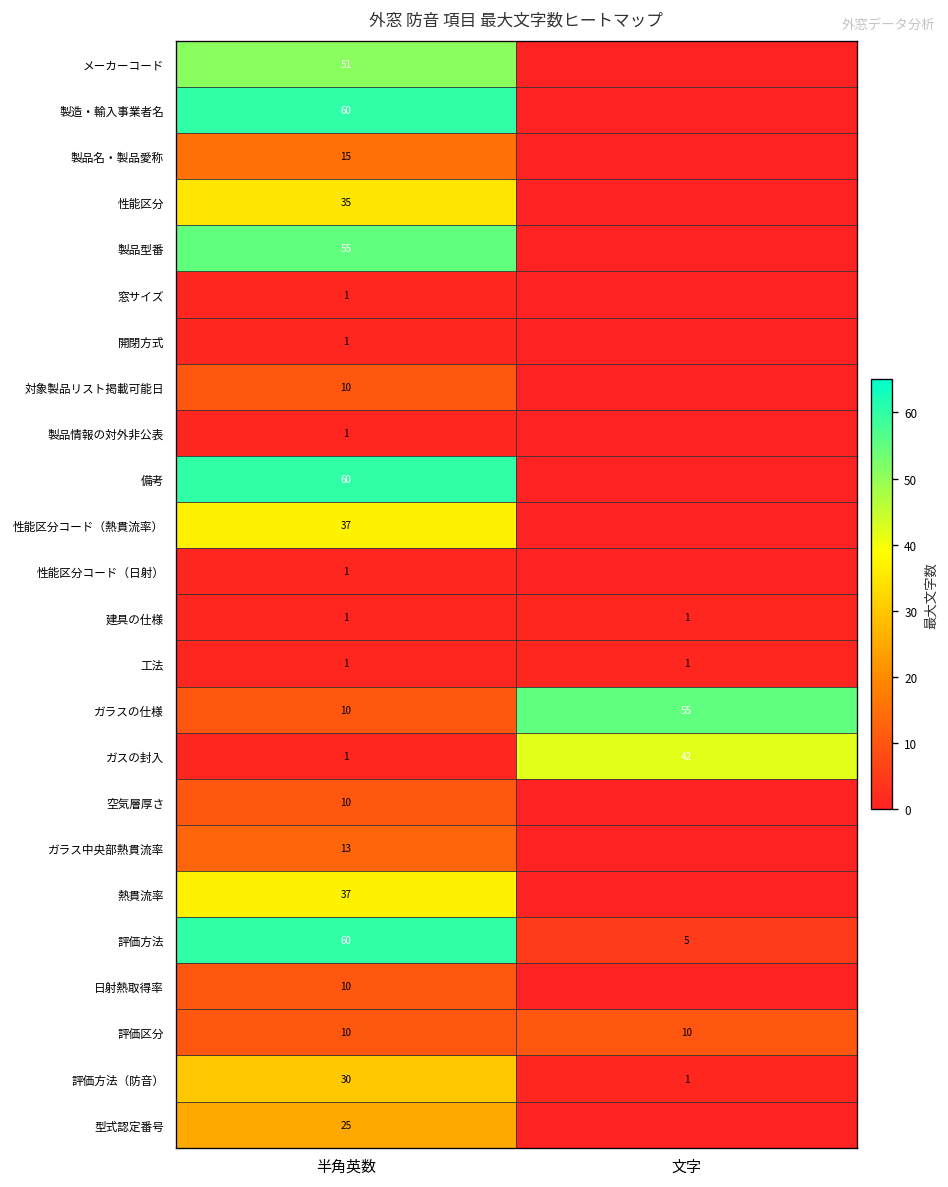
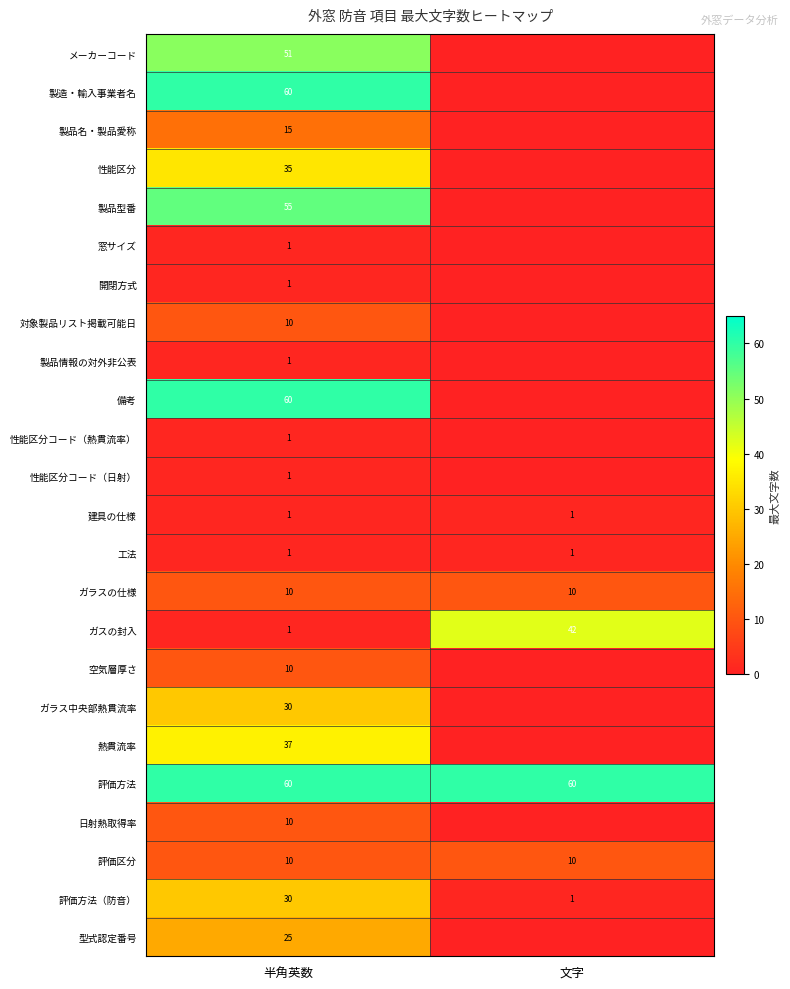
性能区分コード（熱貫流率）, 半角英数: 37 -> 1
ガラスの仕様, 文字: 55 -> 10
ガラス中央部熱貫流率, 半角英数: 13 -> 30
評価方法, 文字: 5 -> 60
